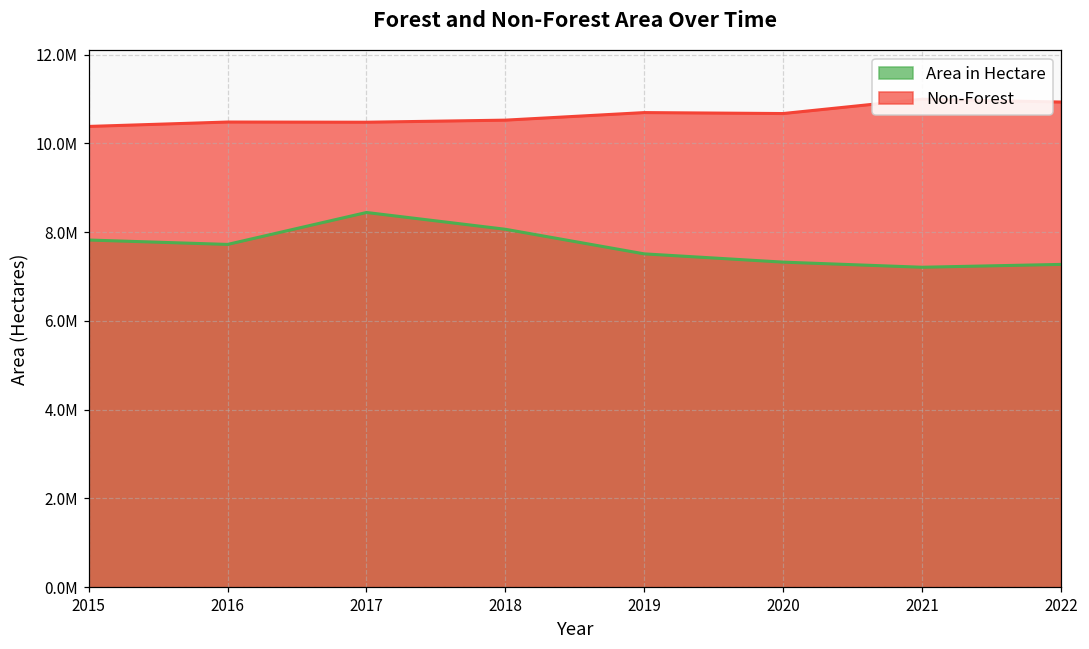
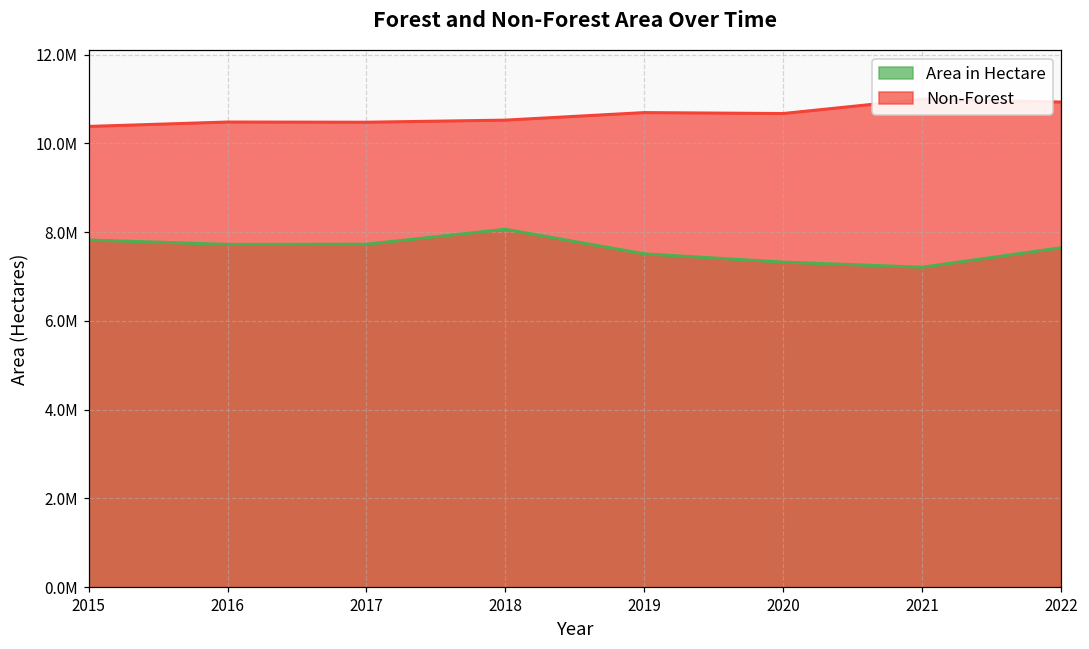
Area in Hectare, 2017: 8400000 -> 7700000
Area in Hectare, 2022: 7300000 -> 7600000
